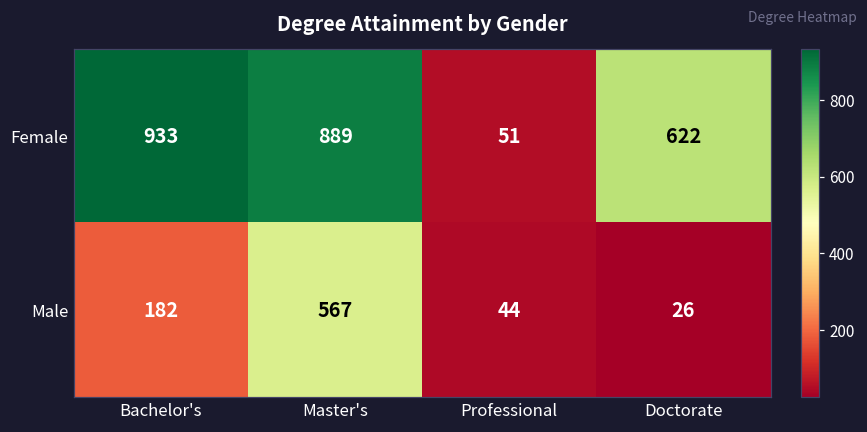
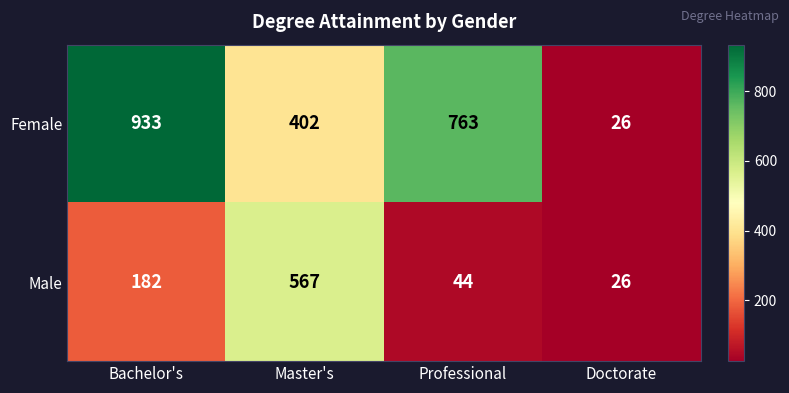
Female, Master's: 889 -> 402
Female, Professional: 51 -> 763
Female, Doctorate: 622 -> 26
